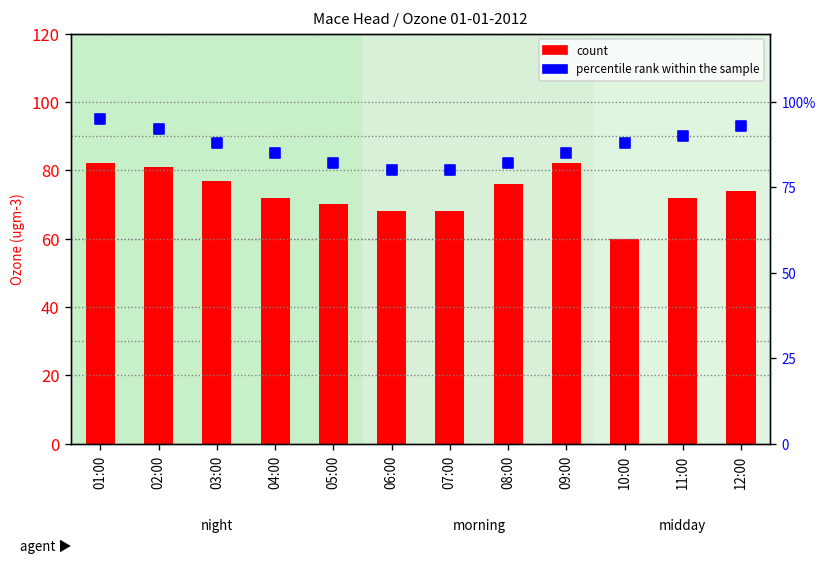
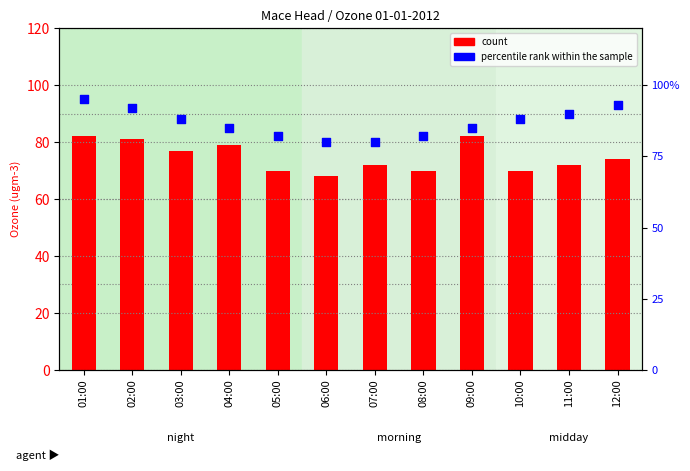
count, 04:00: 72 -> 79
count, 07:00: 68 -> 72
count, 08:00: 76 -> 70
count, 10:00: 60 -> 70
